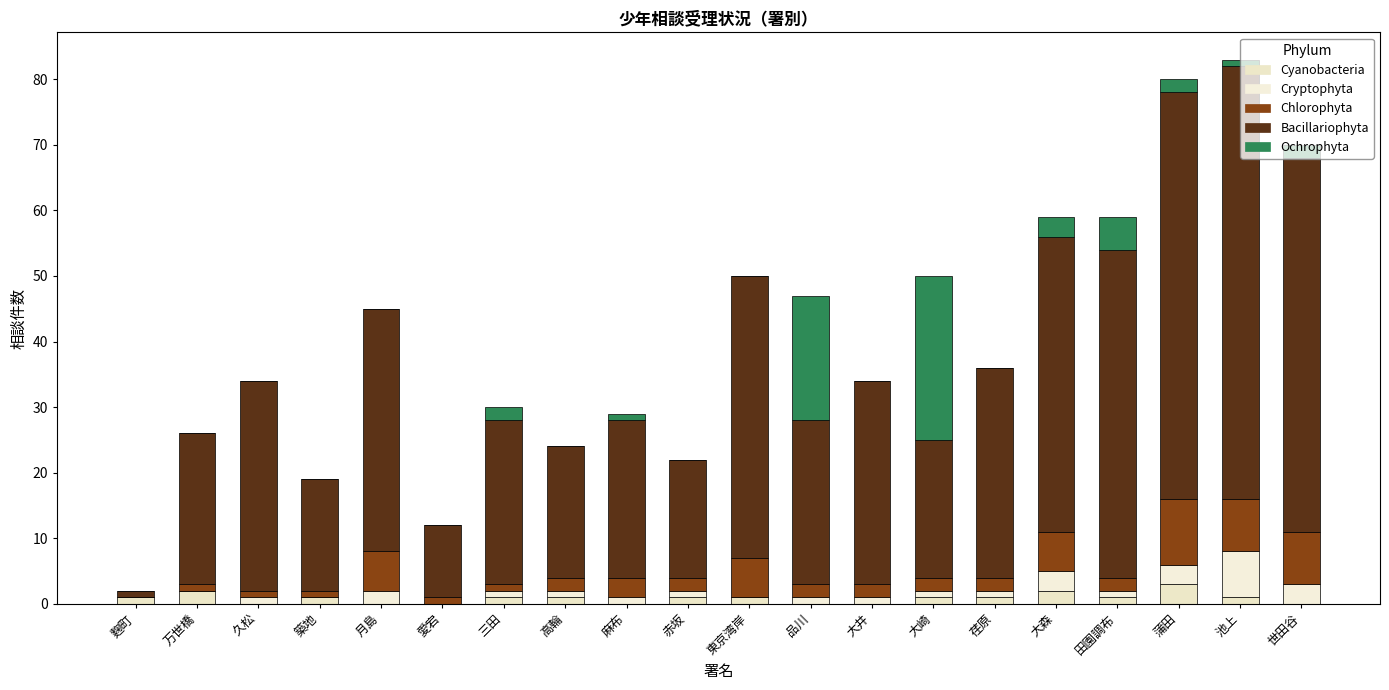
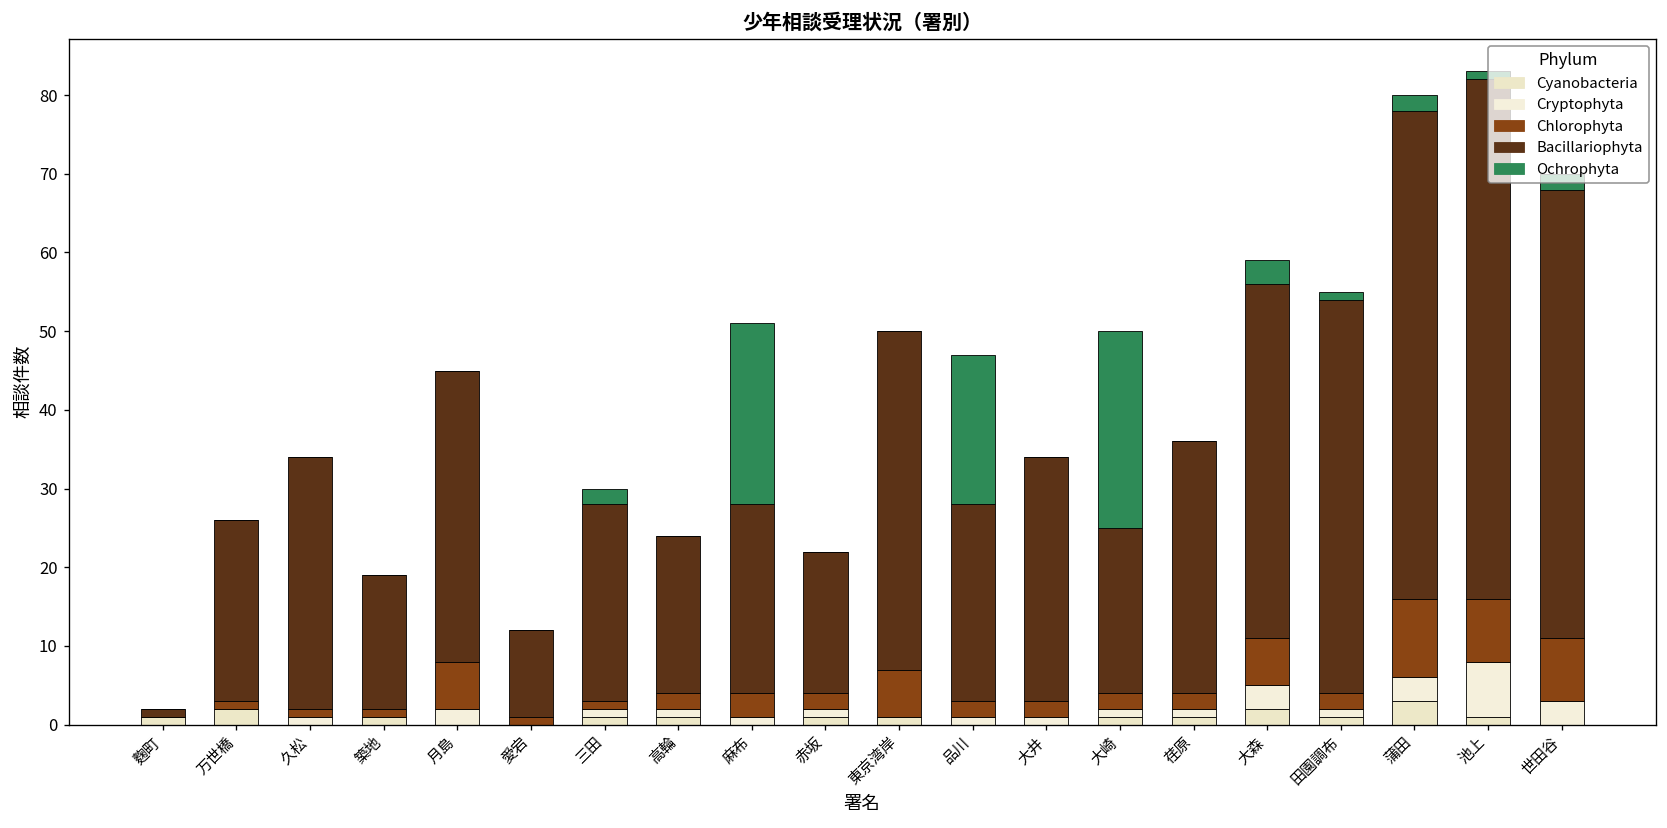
Ochrophyta, 麻布: 1 -> 23
Ochrophyta, 田園調布: 5 -> 1
